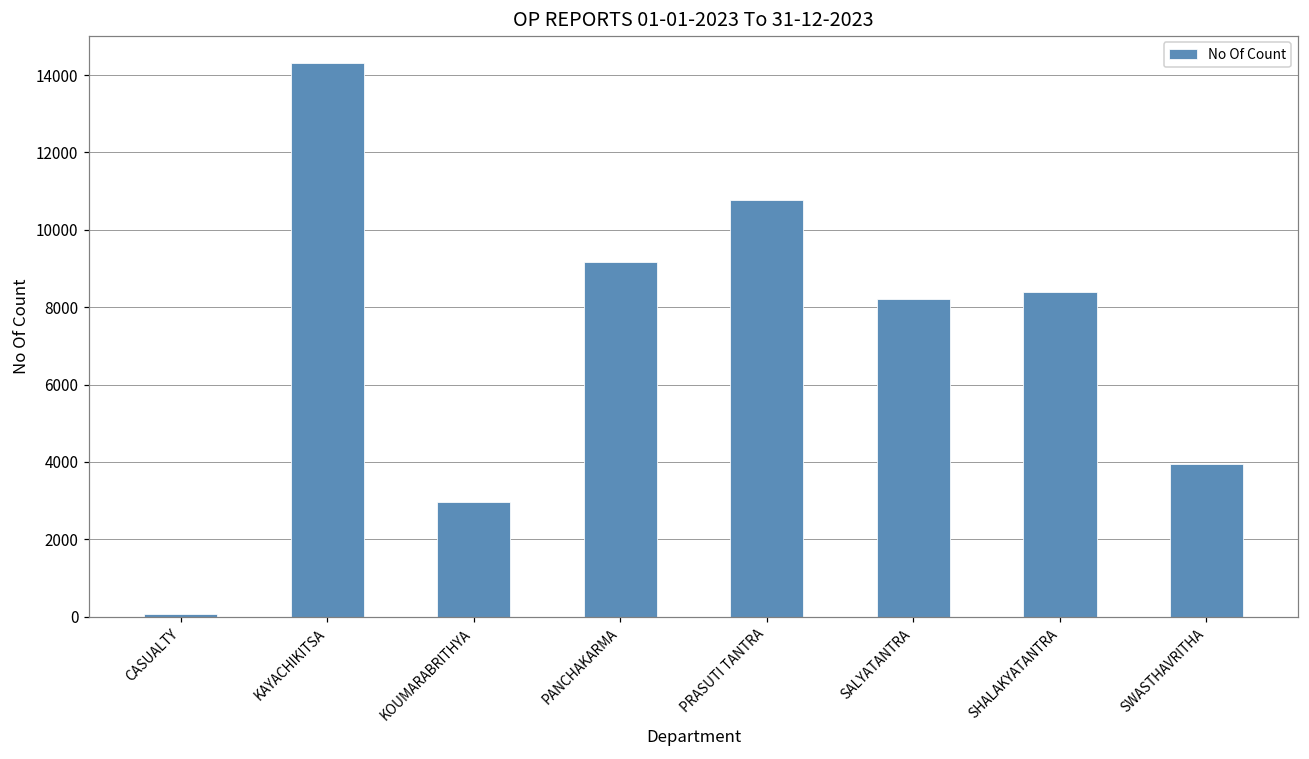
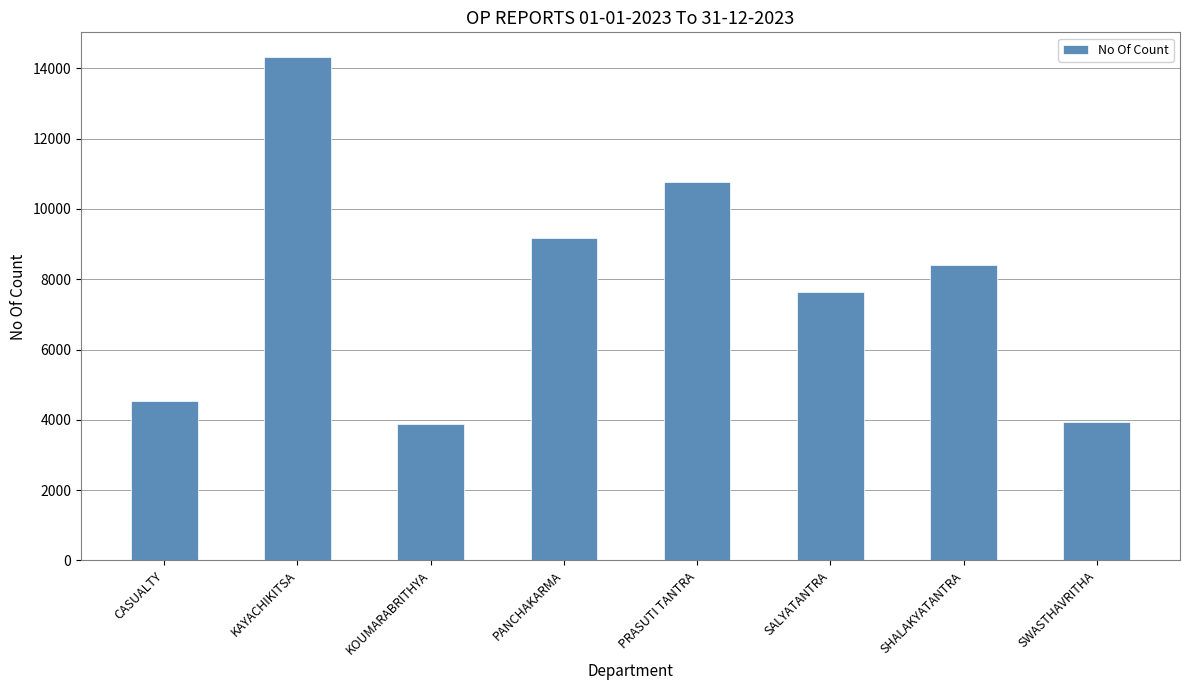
CASUALTY: 100 -> 4500
KOUMARABRITHYA: 3000 -> 3900
SALYATANTRA: 8200 -> 7700
